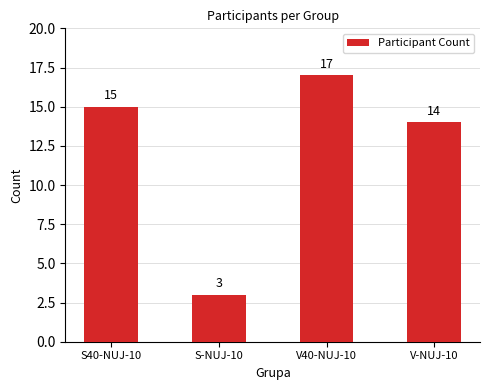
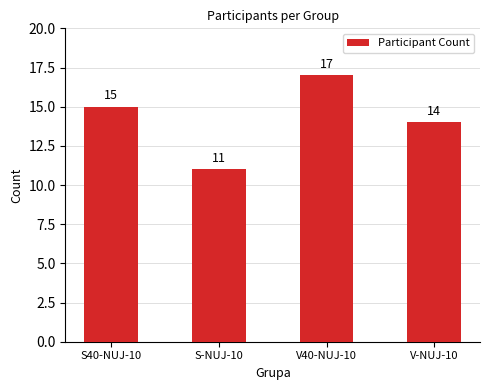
S-NUJ-10: 3 -> 11
